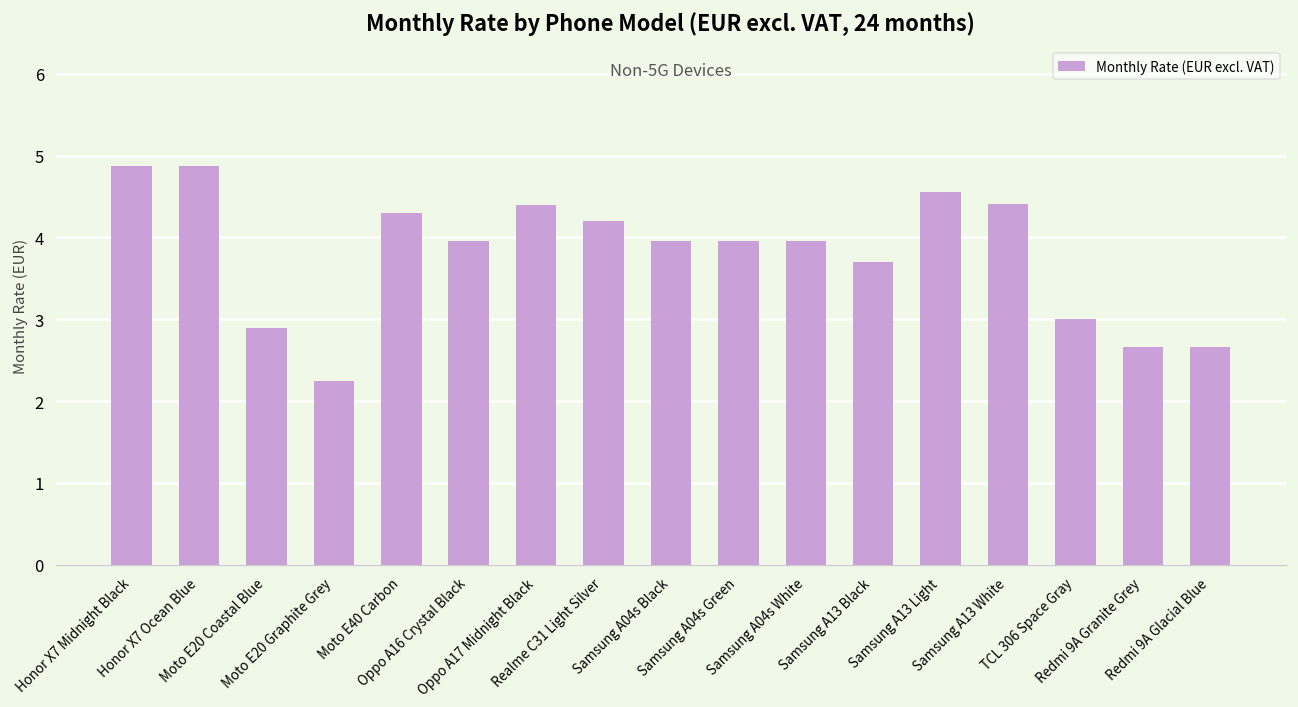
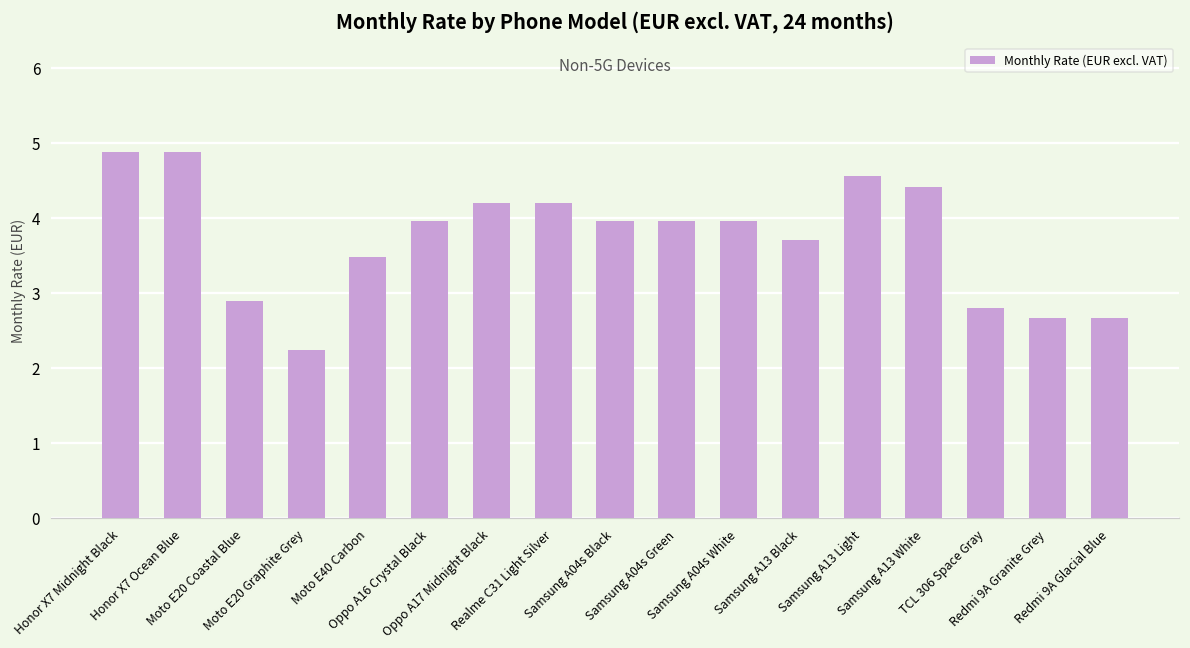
Moto E40 Carbon: 4.3 -> 3.5
Oppo A17 Midnight Black: 4.4 -> 4.2
TCL 306 Space Gray: 3.0 -> 2.8
